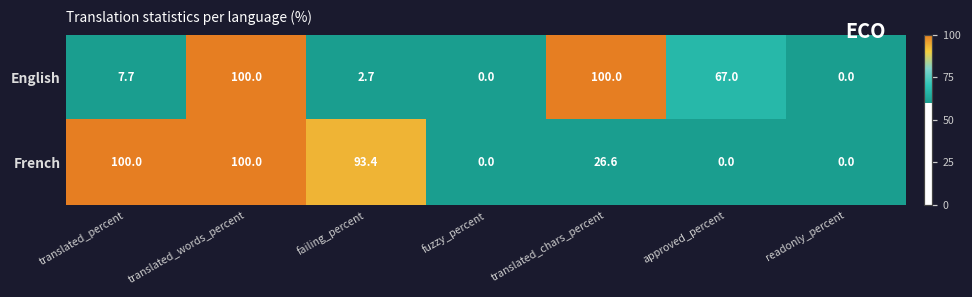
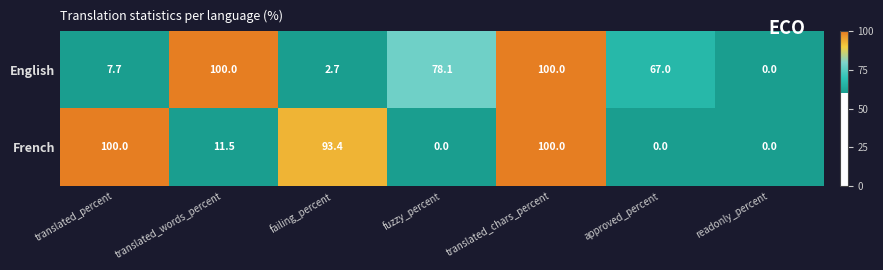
English, fuzzy_percent: 0.0 -> 78.1
French, translated_words_percent: 100.0 -> 11.5
French, translated_chars_percent: 26.6 -> 100.0
